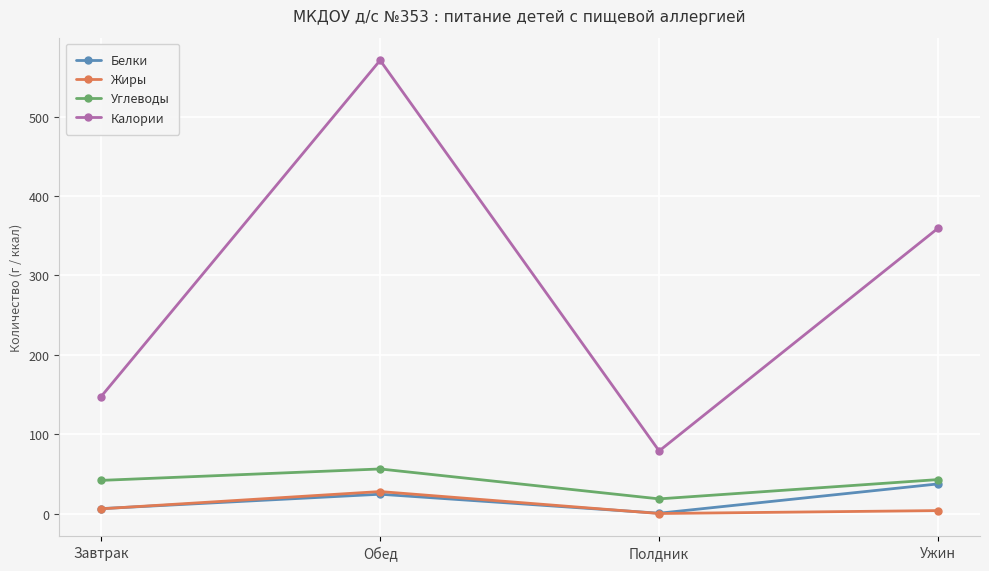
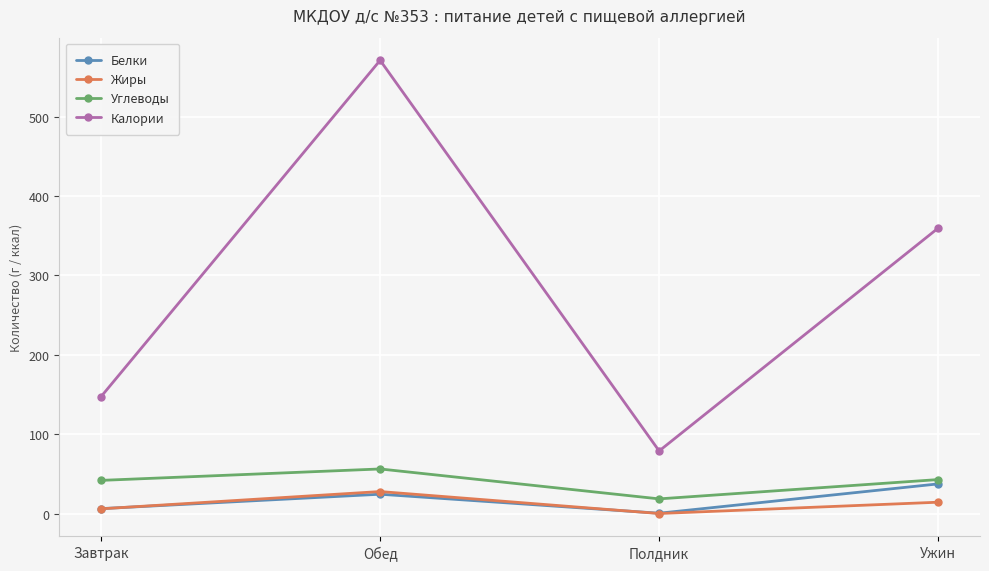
Жиры, Ужин: 0 -> 10
